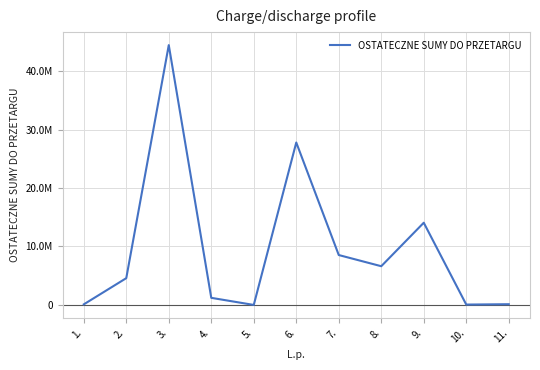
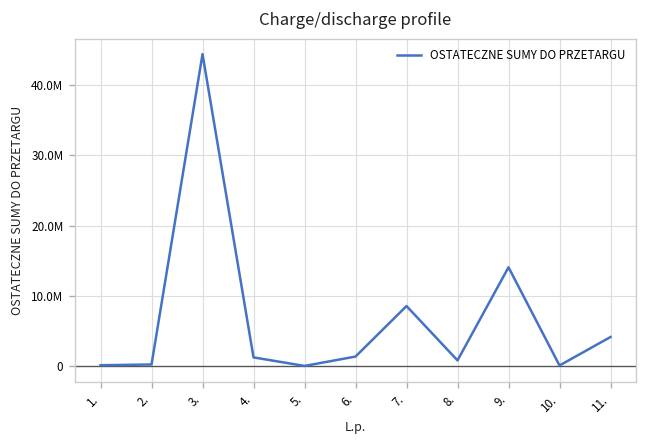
2.: 5000000 -> 0
6.: 28000000 -> 1000000
8.: 7000000 -> 1000000
11.: 0 -> 4000000
